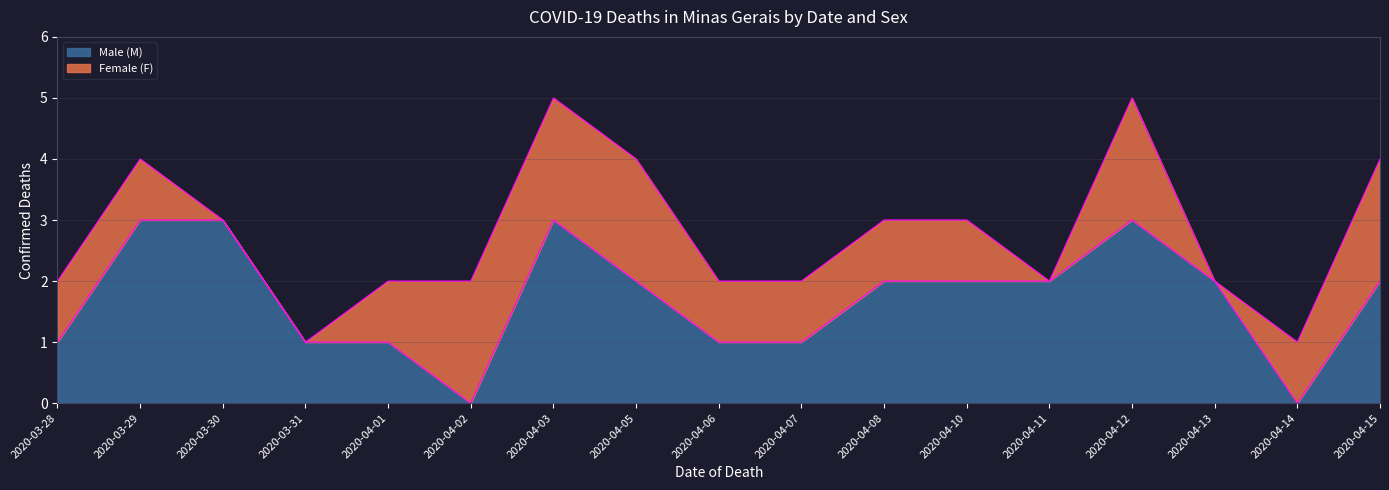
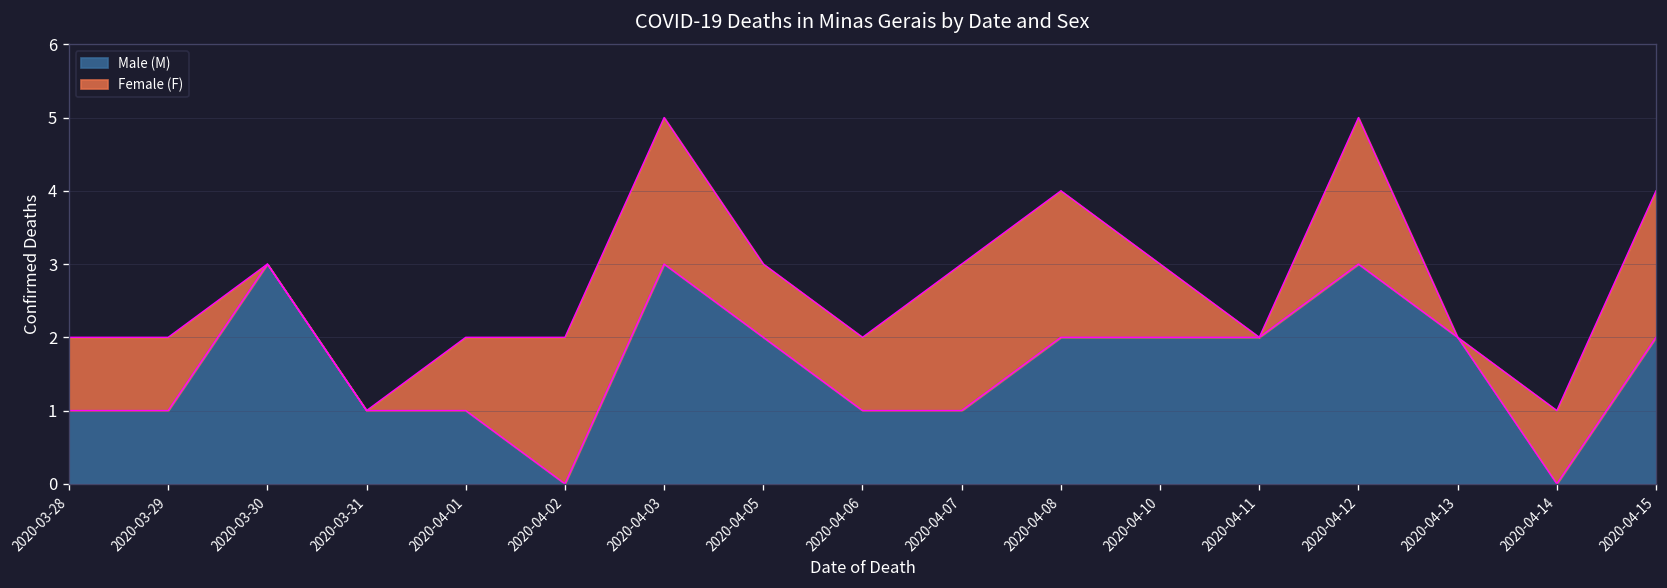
Male (M), 2020-03-29: 3 -> 1
Female (F), 2020-04-05: 2 -> 1
Female (F), 2020-04-07: 1 -> 2
Female (F), 2020-04-08: 1 -> 2
